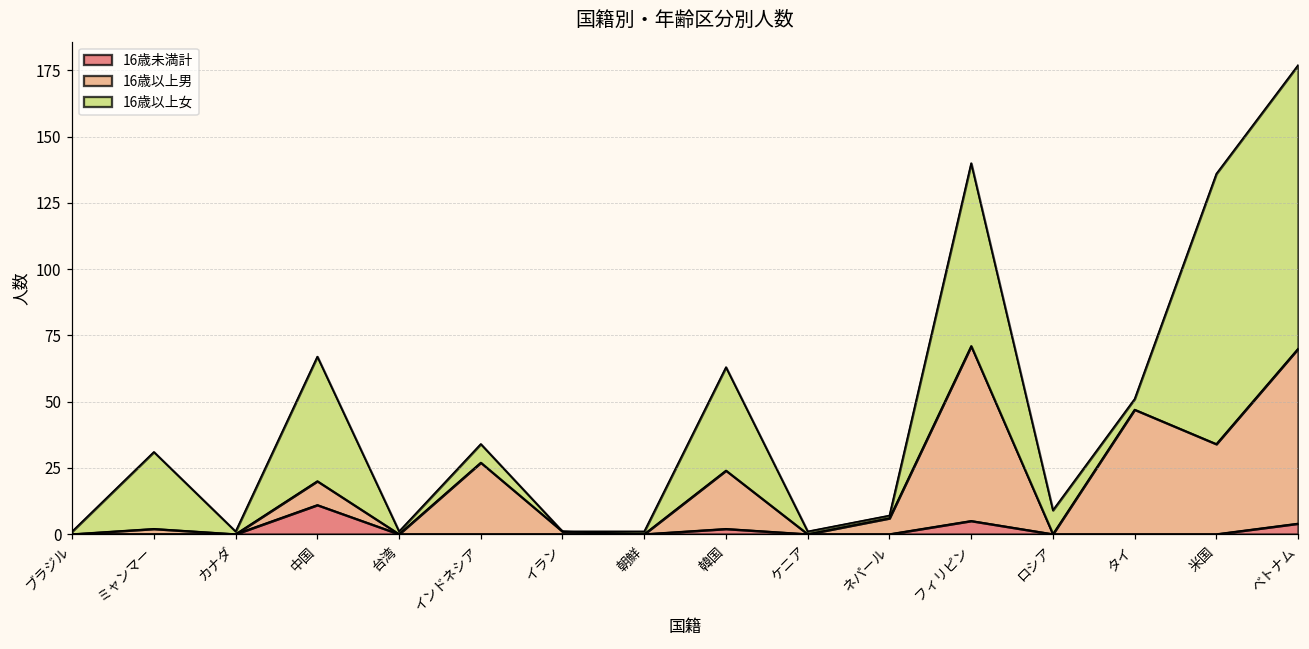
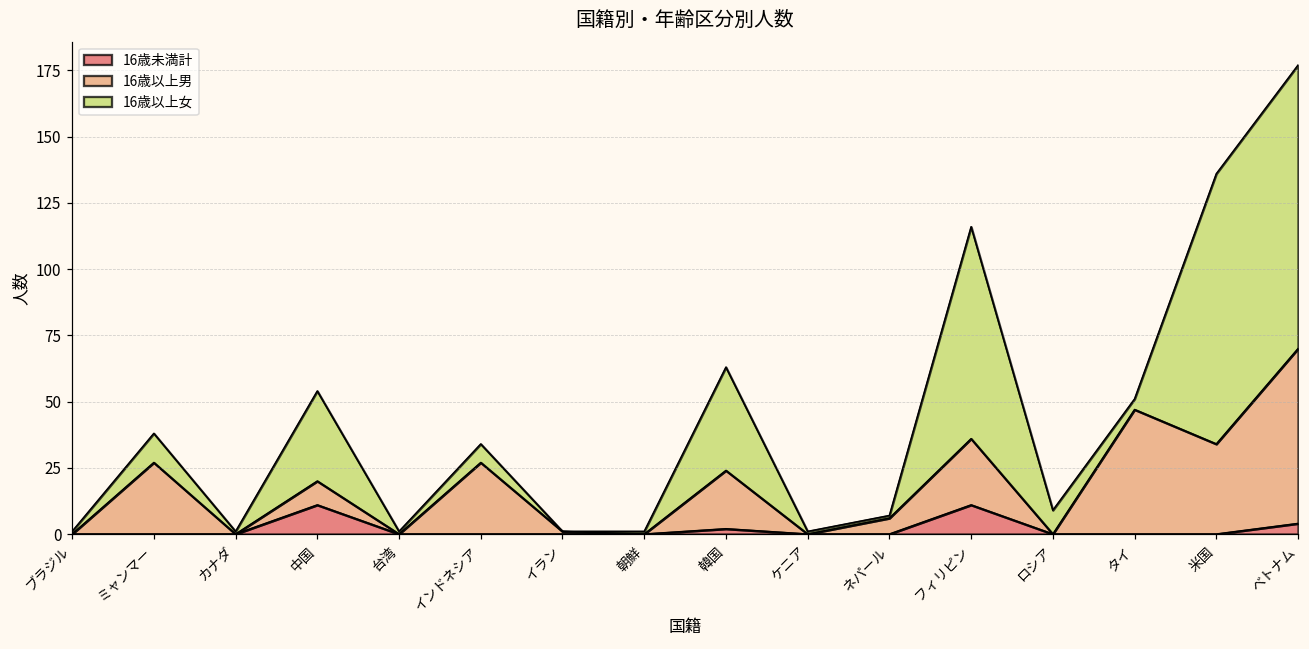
16歳以上男, ミャンマー: 2 -> 27
16歳以上女, ミャンマー: 29 -> 11
16歳以上女, 中国: 47 -> 34
16歳未満計, フィリピン: 5 -> 11
16歳以上男, フィリピン: 66 -> 25
16歳以上女, フィリピン: 69 -> 80
